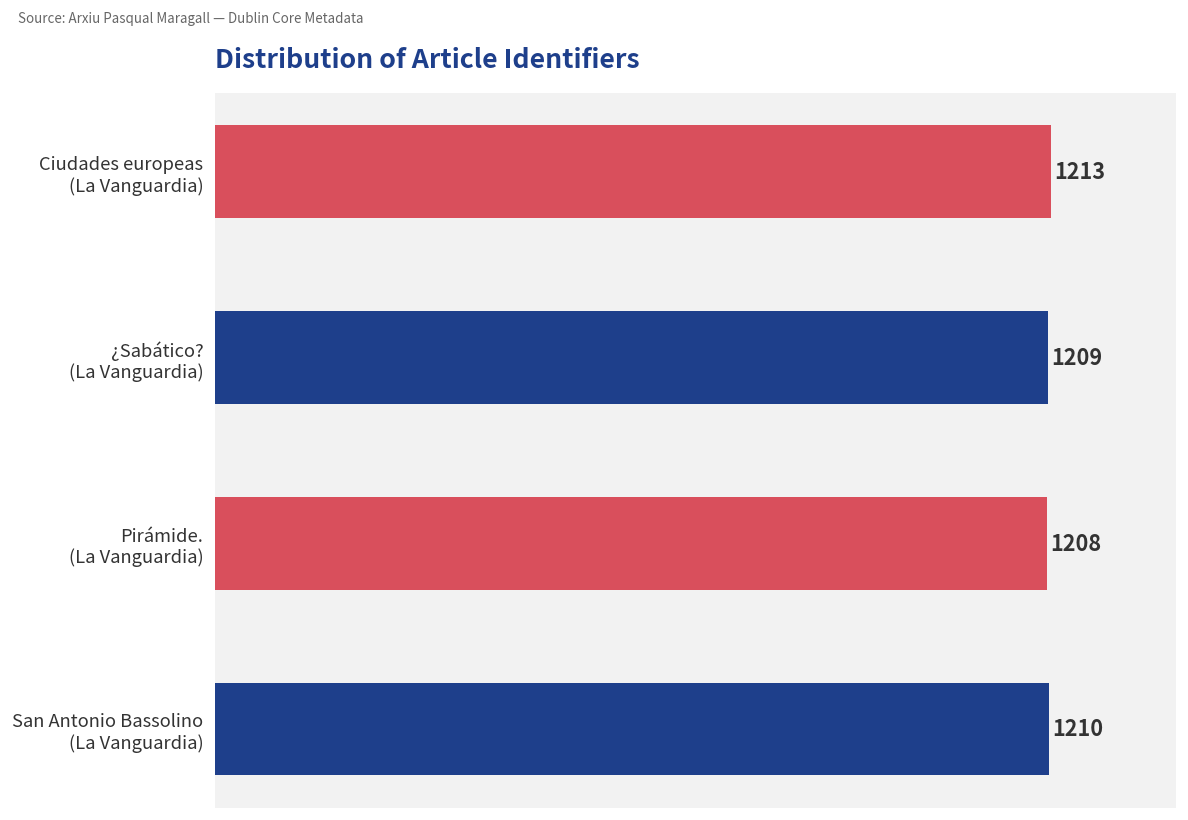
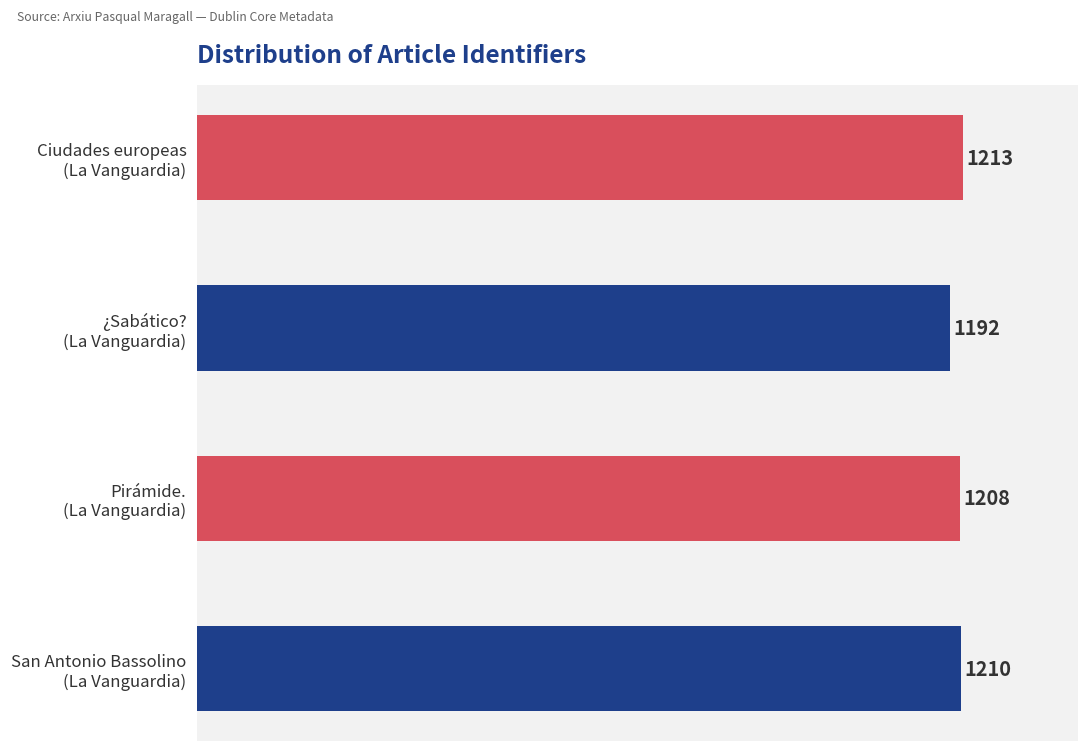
¿Sabático? (La Vanguardia): 1209 -> 1192
